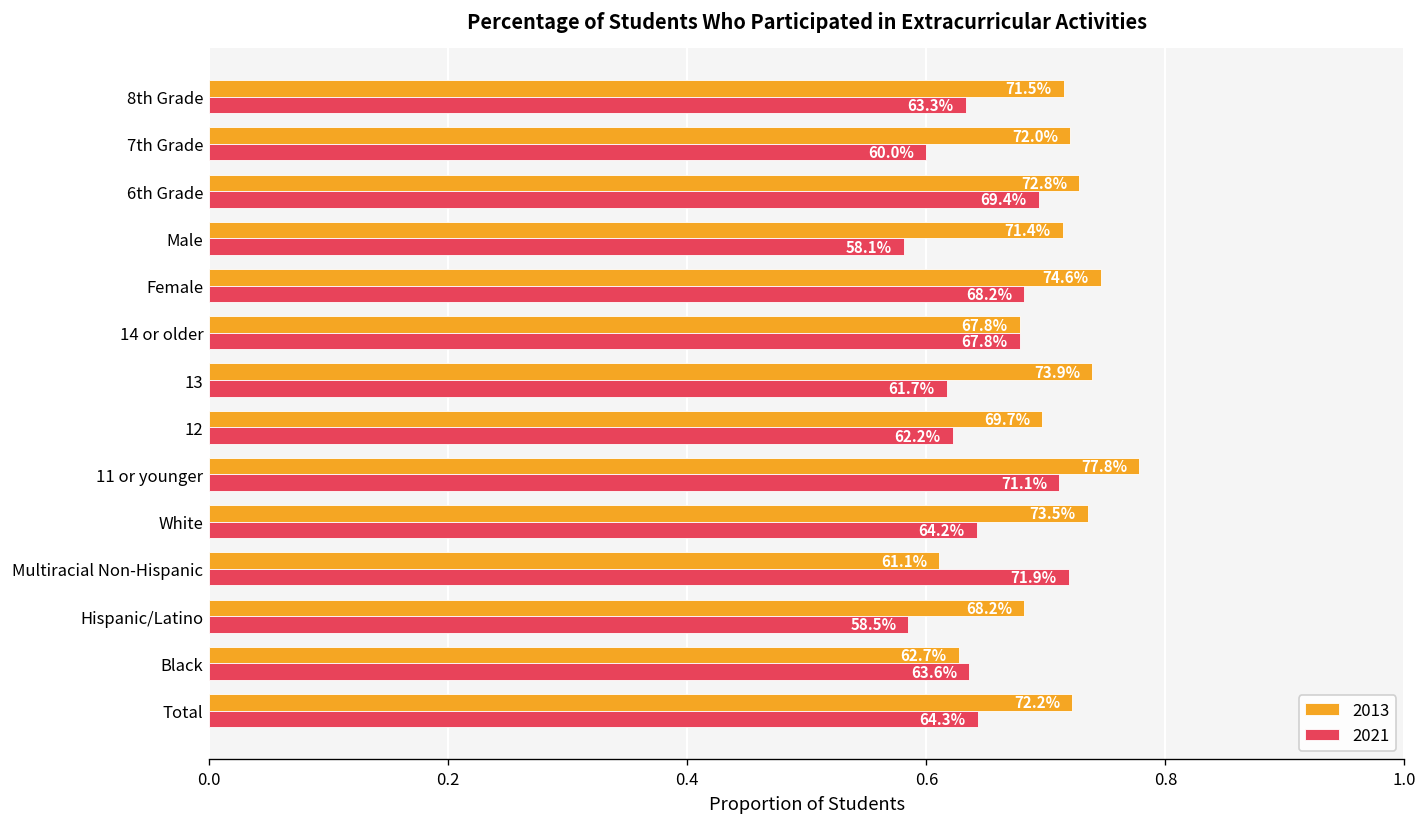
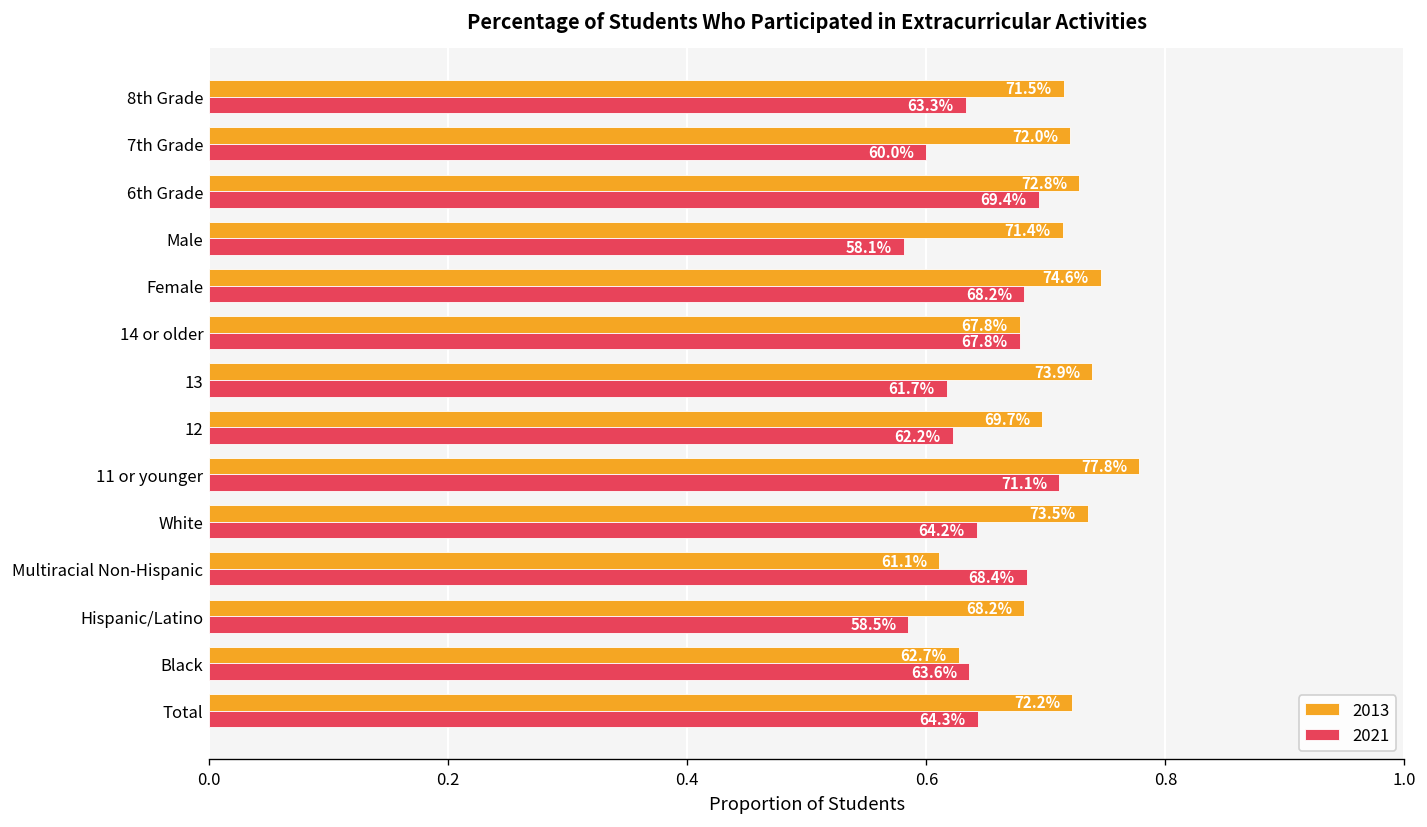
2021, Multiracial Non-Hispanic: 71.9% -> 68.4%
